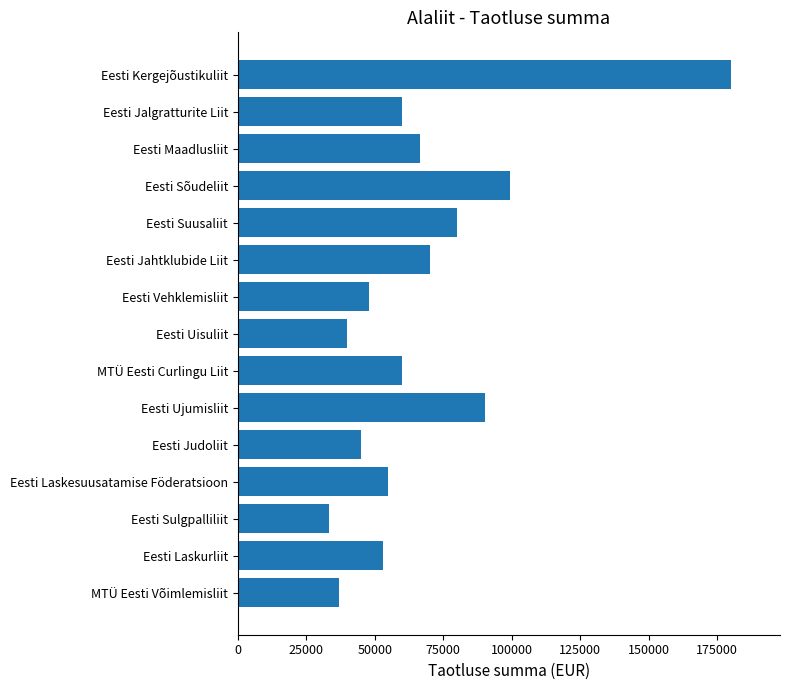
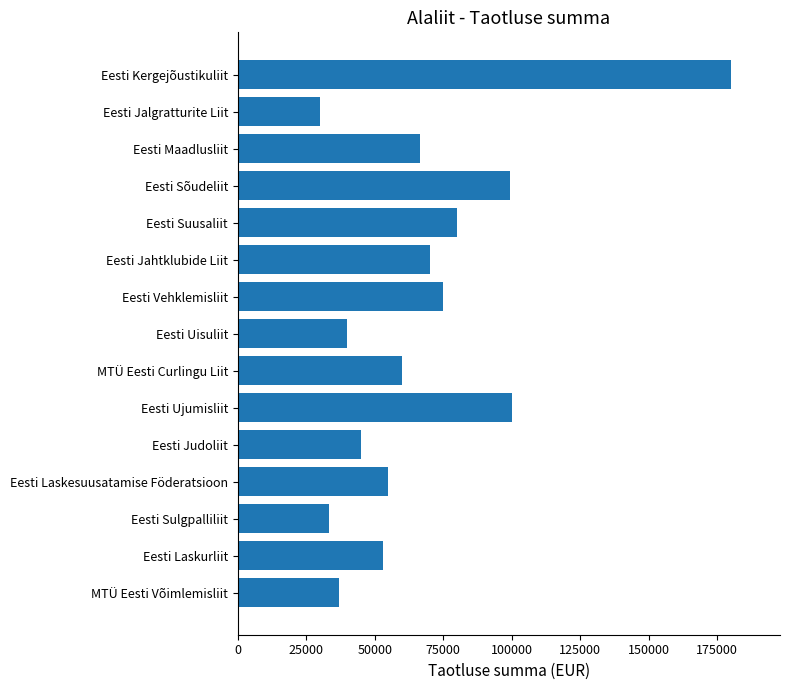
Eesti Jalgratturite Liit: 60000 -> 30000
Eesti Vehklemisliit: 48000 -> 75000
Eesti Ujumisliit: 90000 -> 100000
